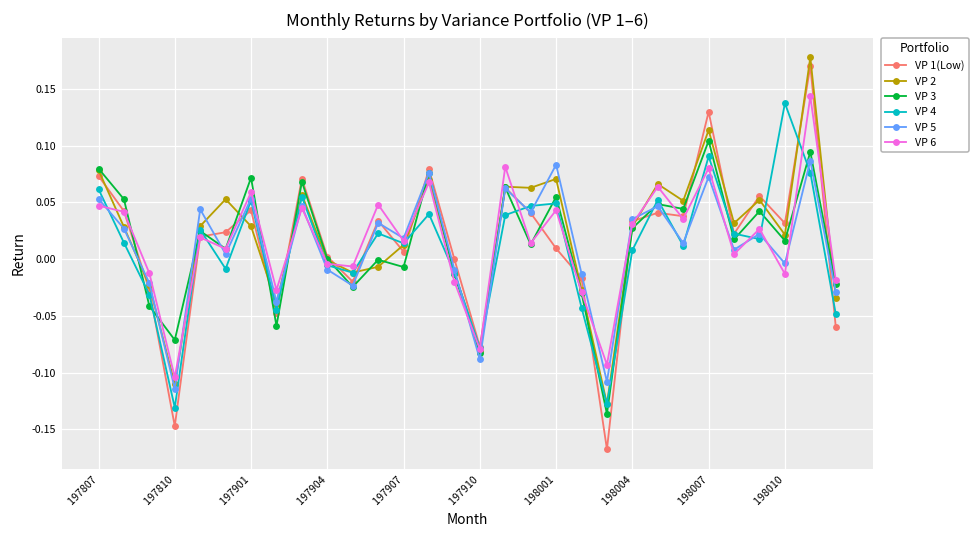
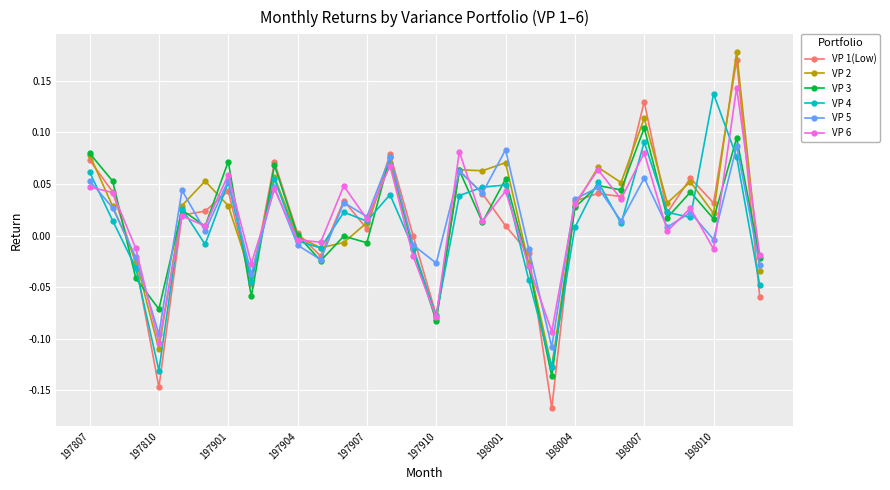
VP 5, 197810: -0.114 -> -0.096
VP 5, 197910: -0.088 -> -0.027
VP 5, 198007: 0.073 -> 0.056
